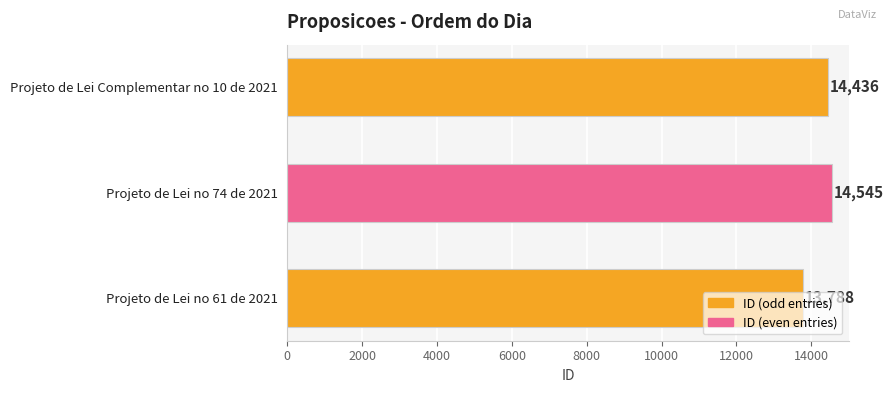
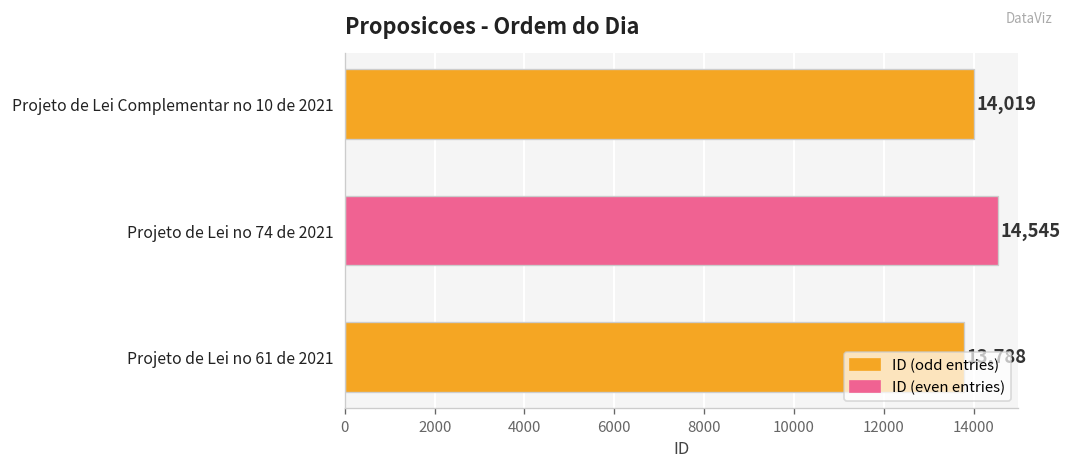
Projeto de Lei Complementar no 10 de 2021: 14,436 -> 14,019
